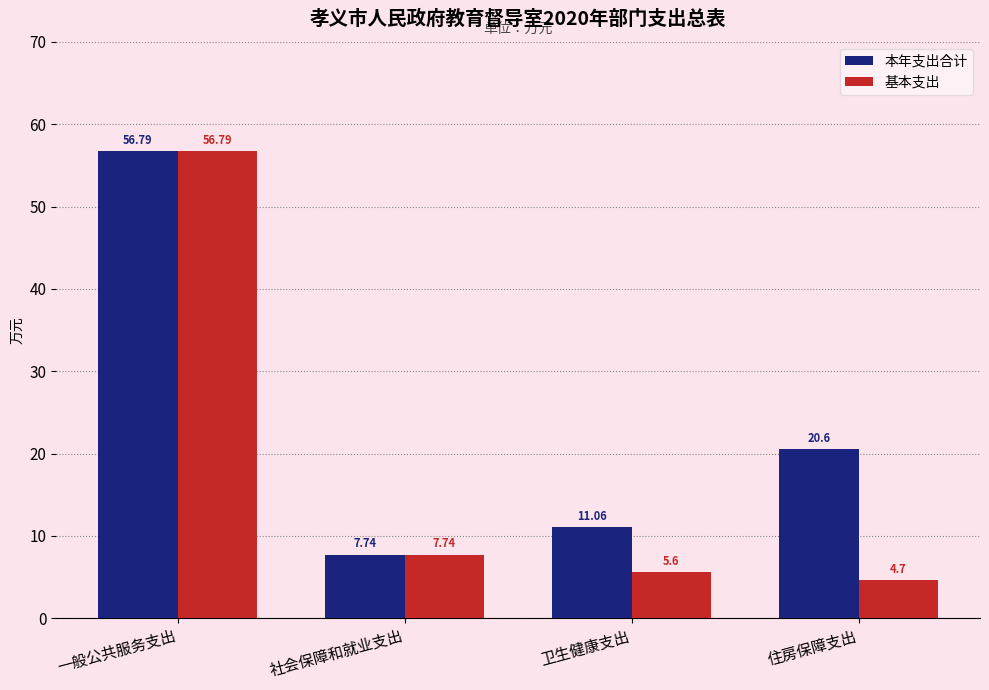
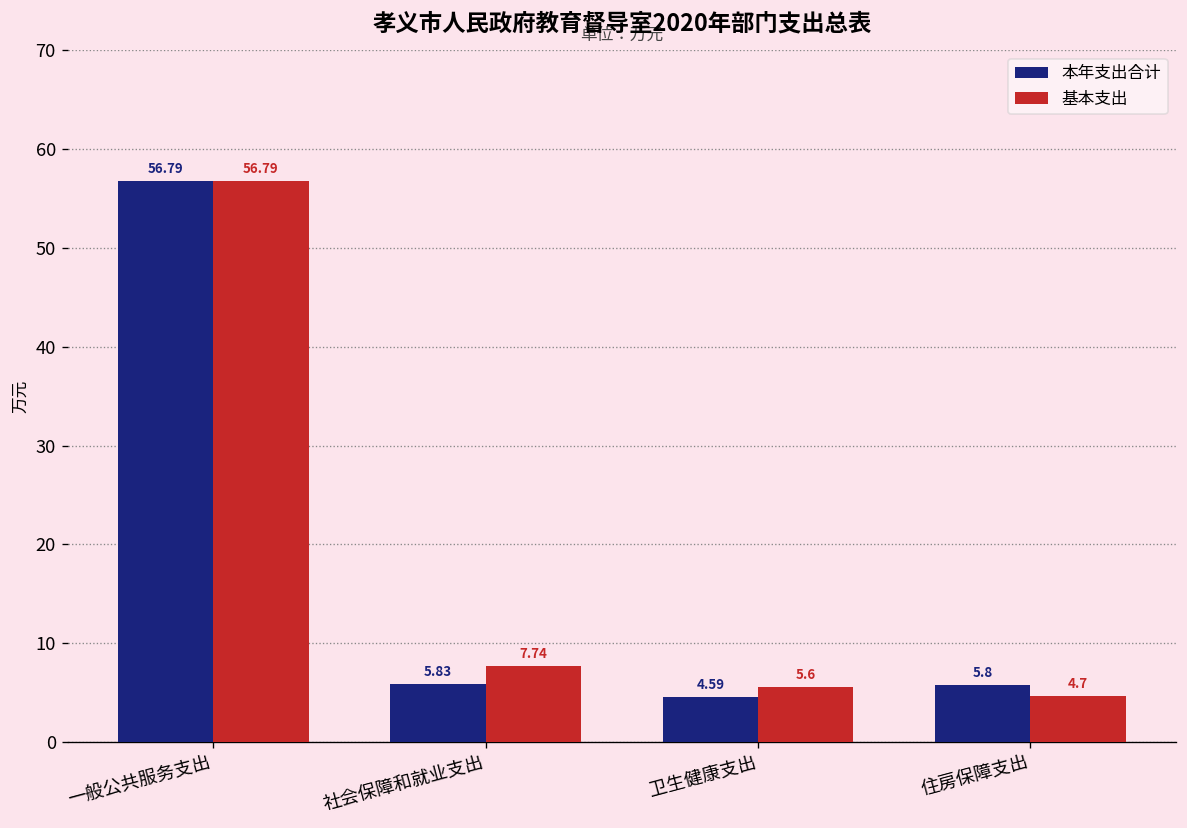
本年支出合计, 社会保障和就业支出: 7.74 -> 5.83
本年支出合计, 卫生健康支出: 11.06 -> 4.59
本年支出合计, 住房保障支出: 20.6 -> 5.8
